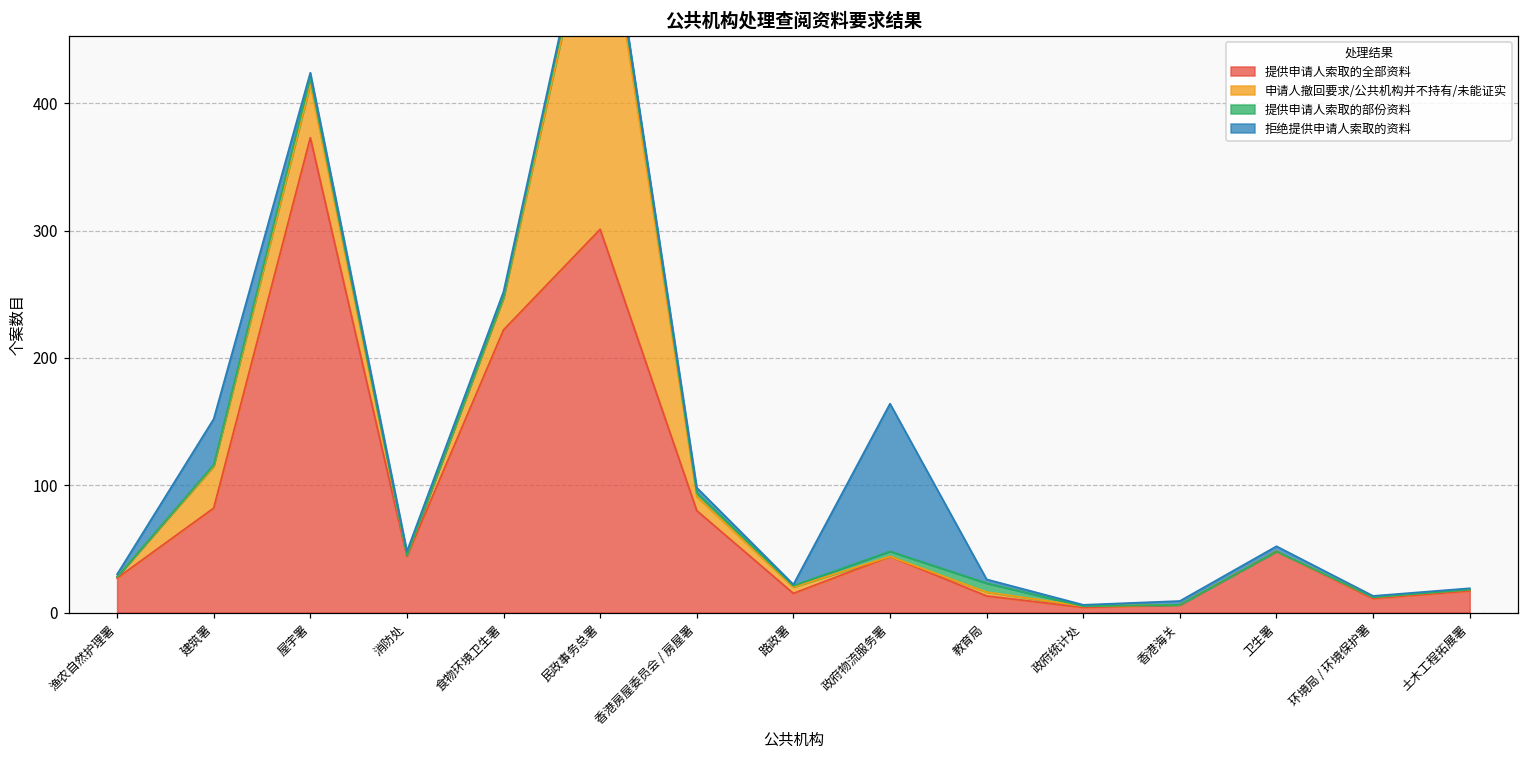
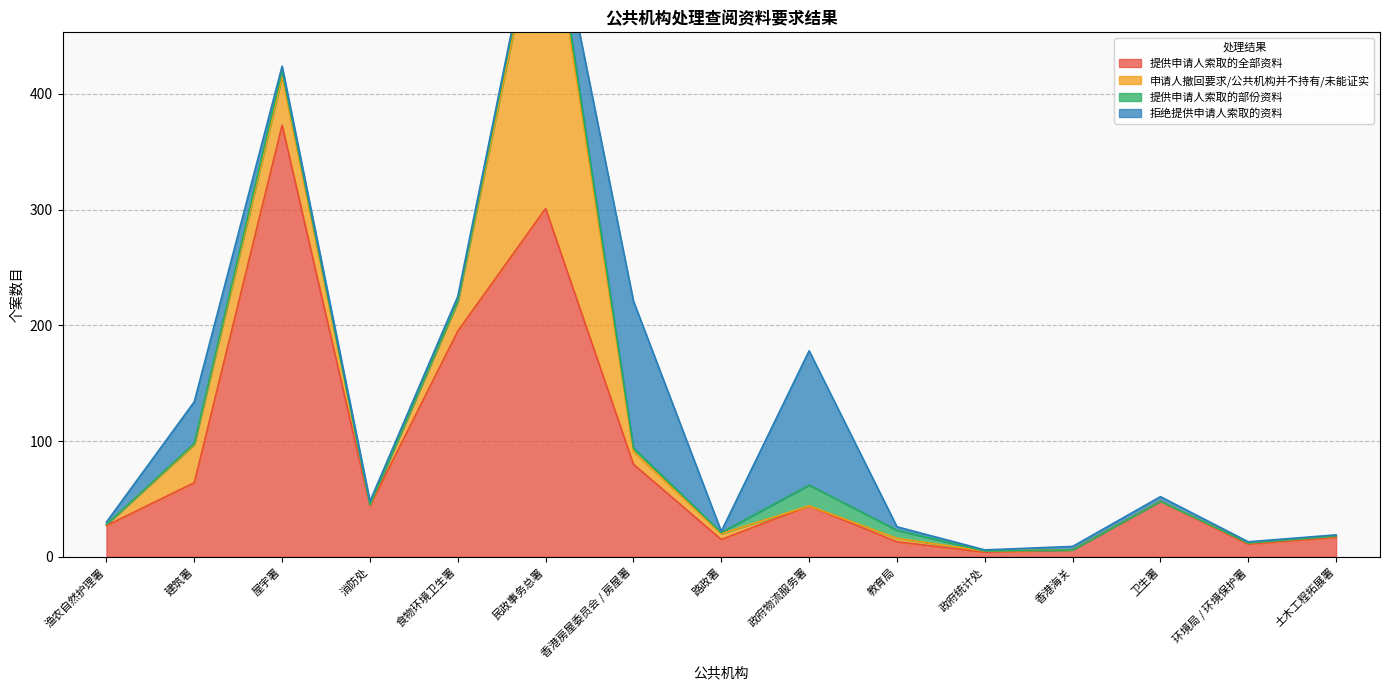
提供申请人索取的全部资料, 建筑署: 82 -> 64
提供申请人索取的全部资料, 食物环境卫生署: 222 -> 195
拒绝提供申请人索取的资料, 香港房屋委员会 / 房屋署: 4 -> 127
提供申请人索取的部份资料, 政府物流服务署: 4 -> 18
